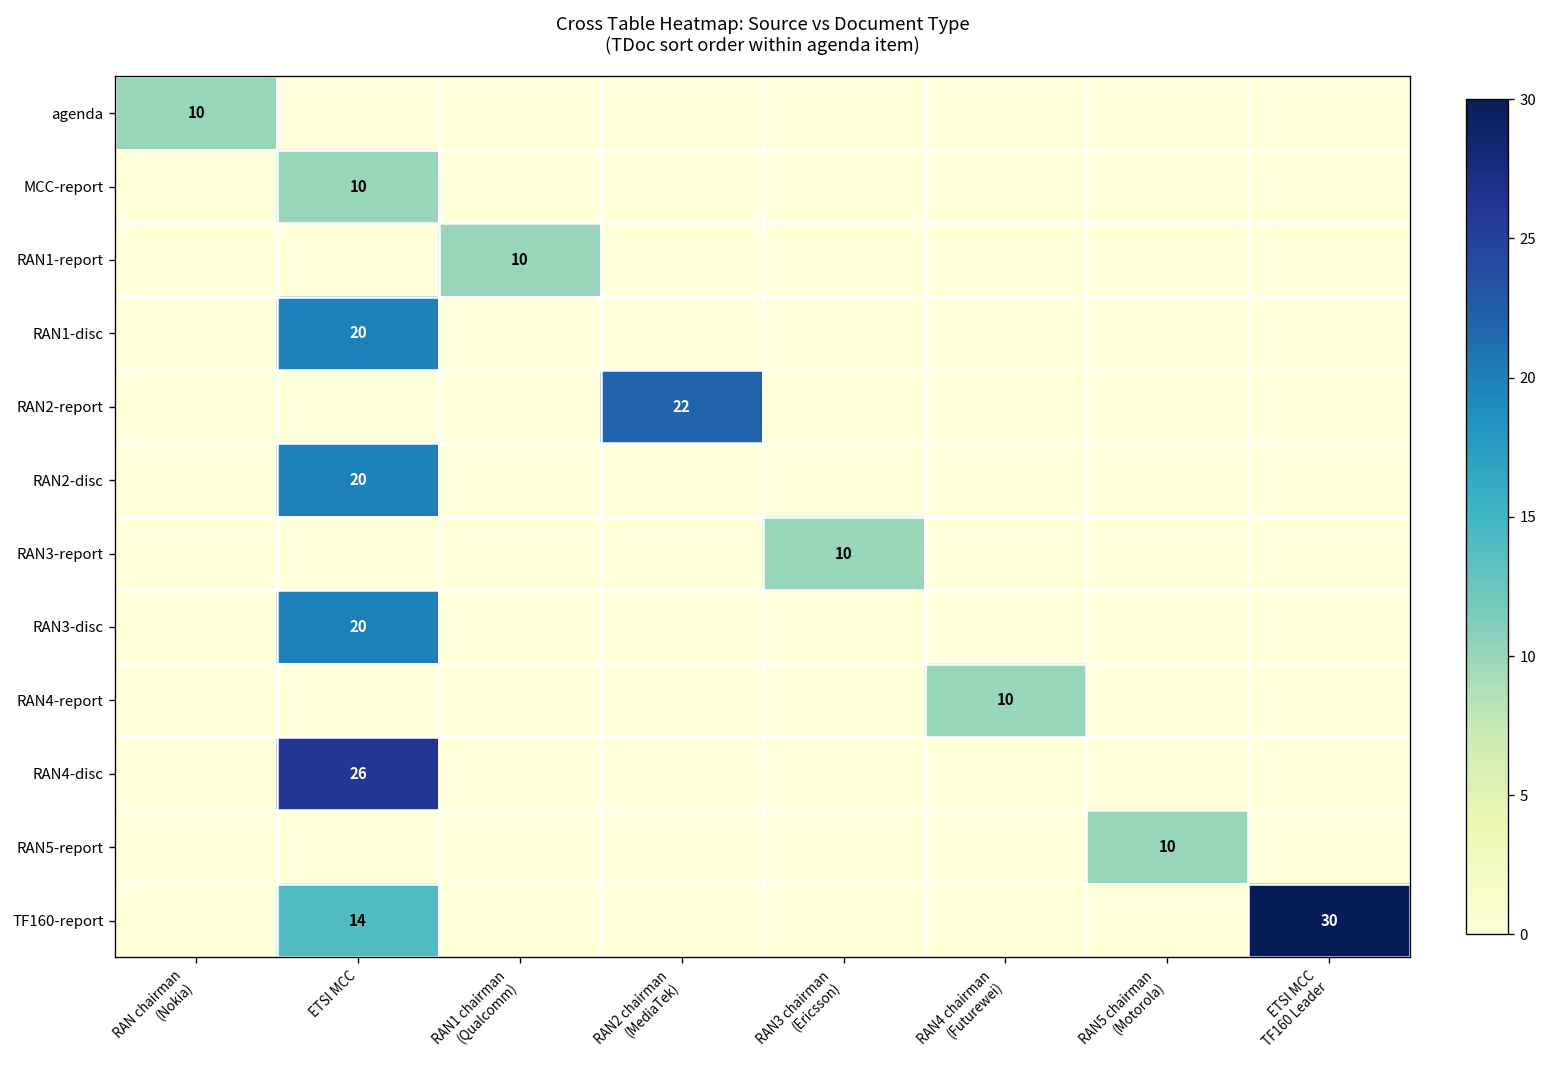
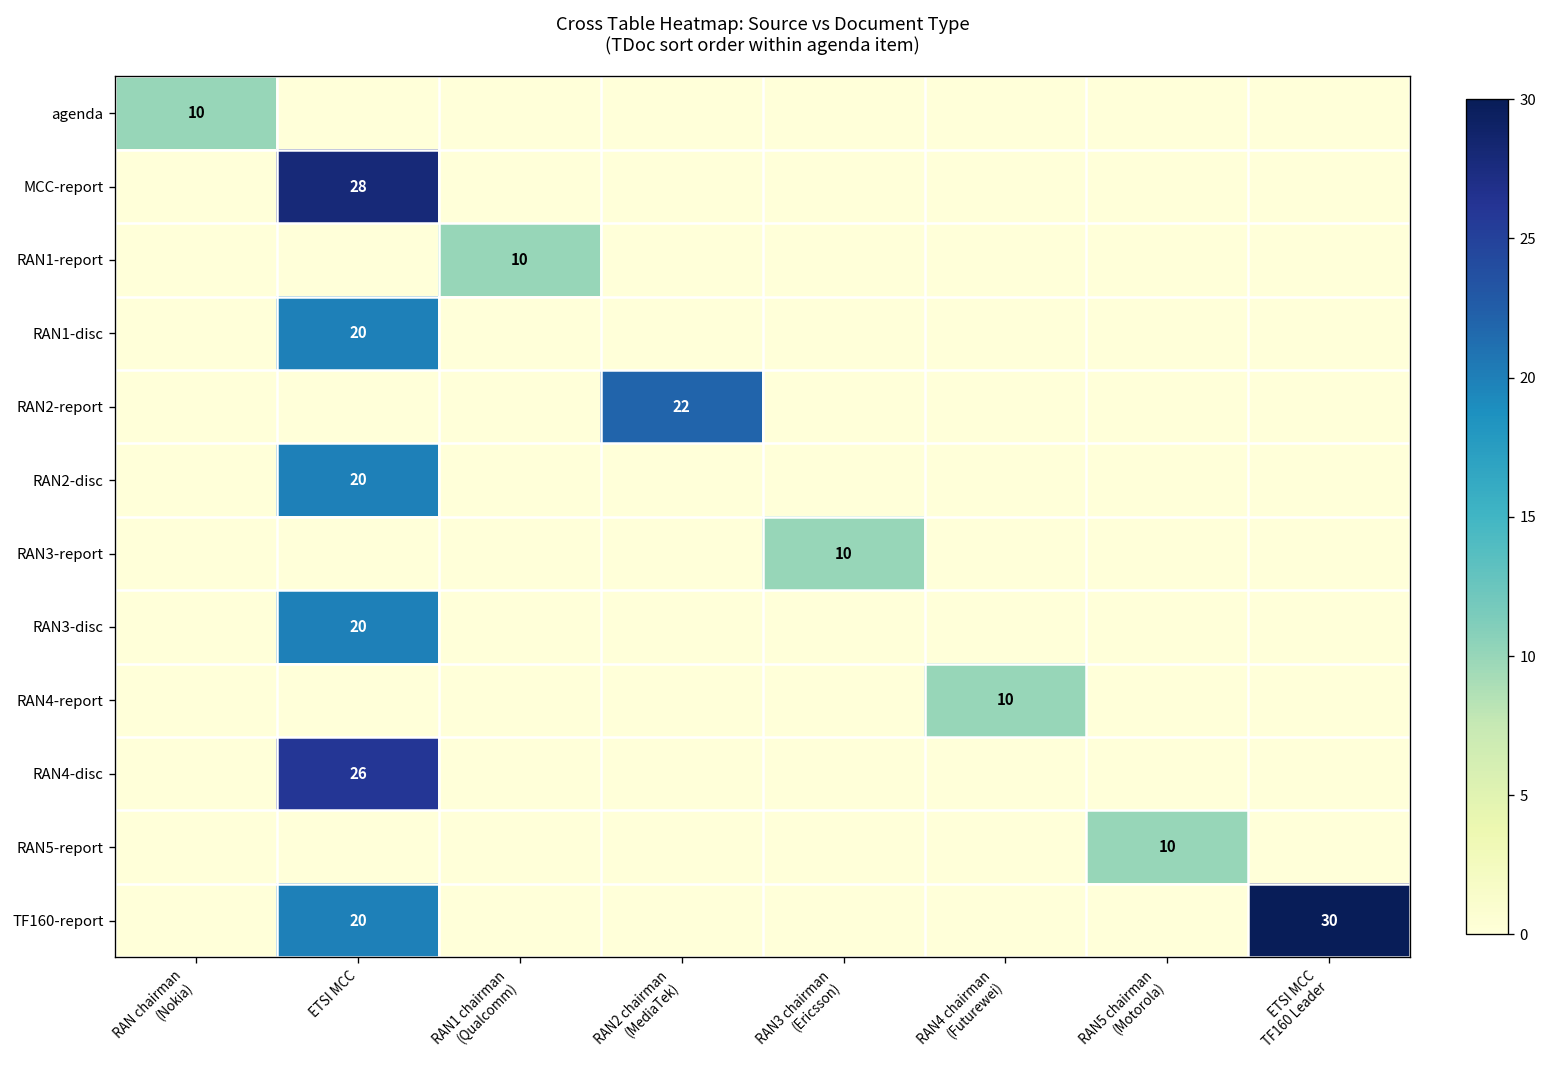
MCC-report, ETSI MCC: 10 -> 28
TF160-report, ETSI MCC: 14 -> 20
